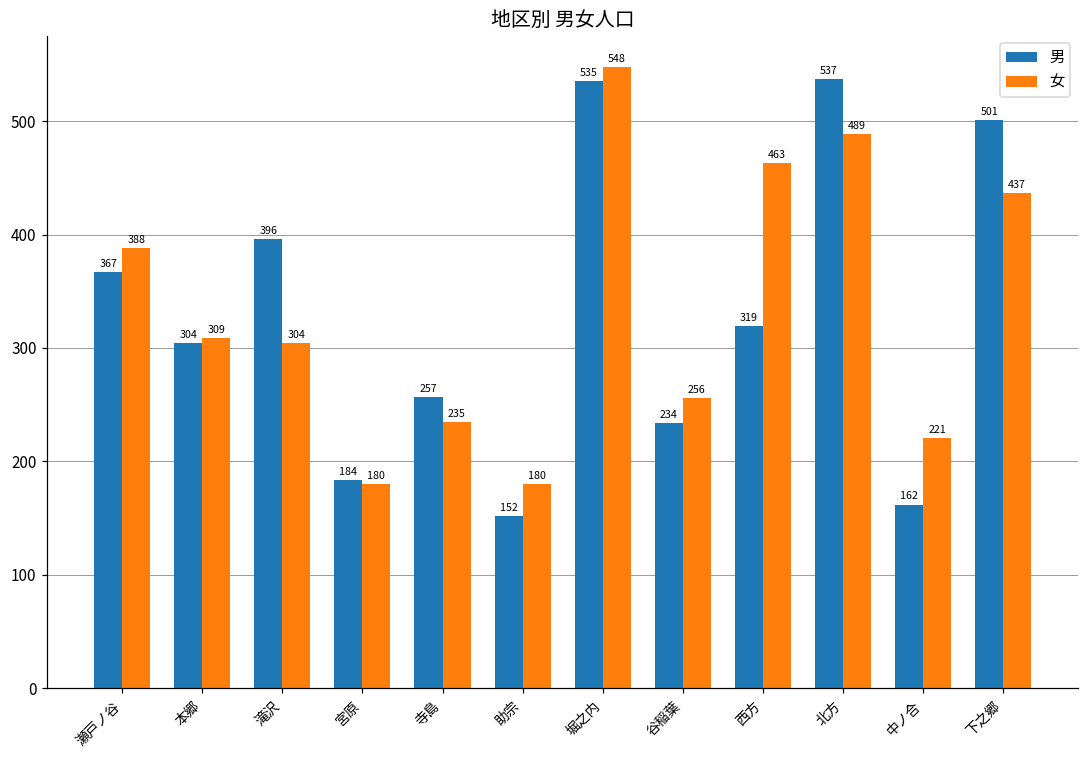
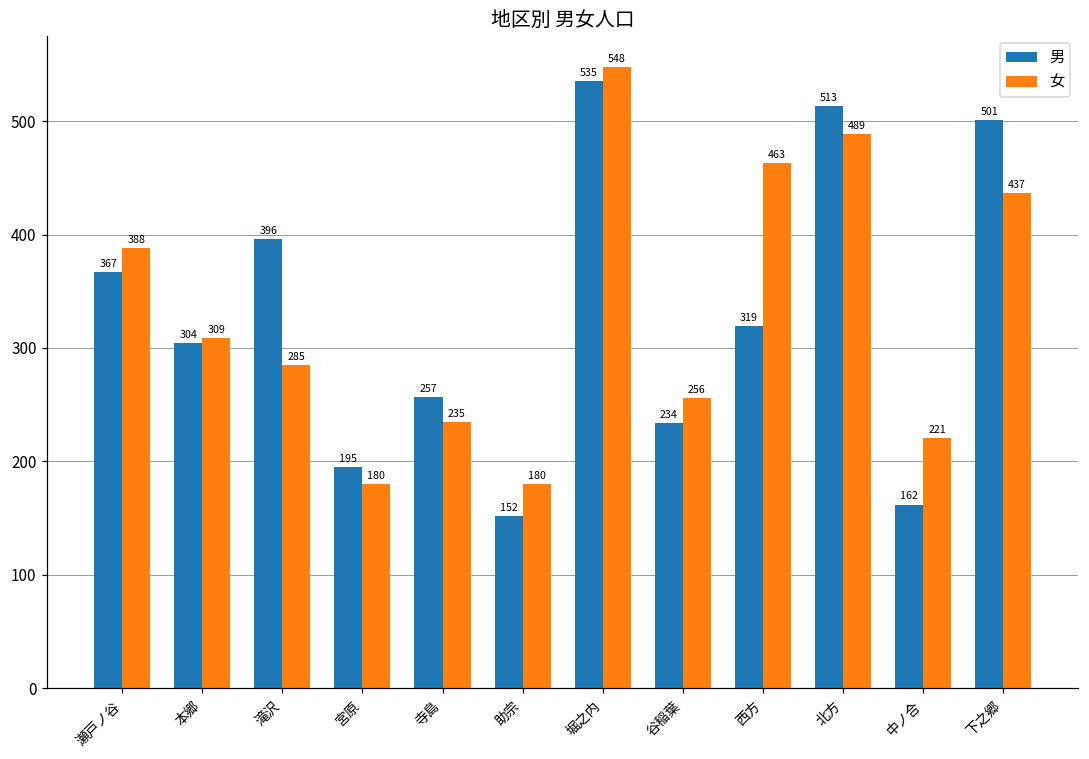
女, 滝沢: 304 -> 285
男, 宮原: 184 -> 195
男, 北方: 537 -> 513
